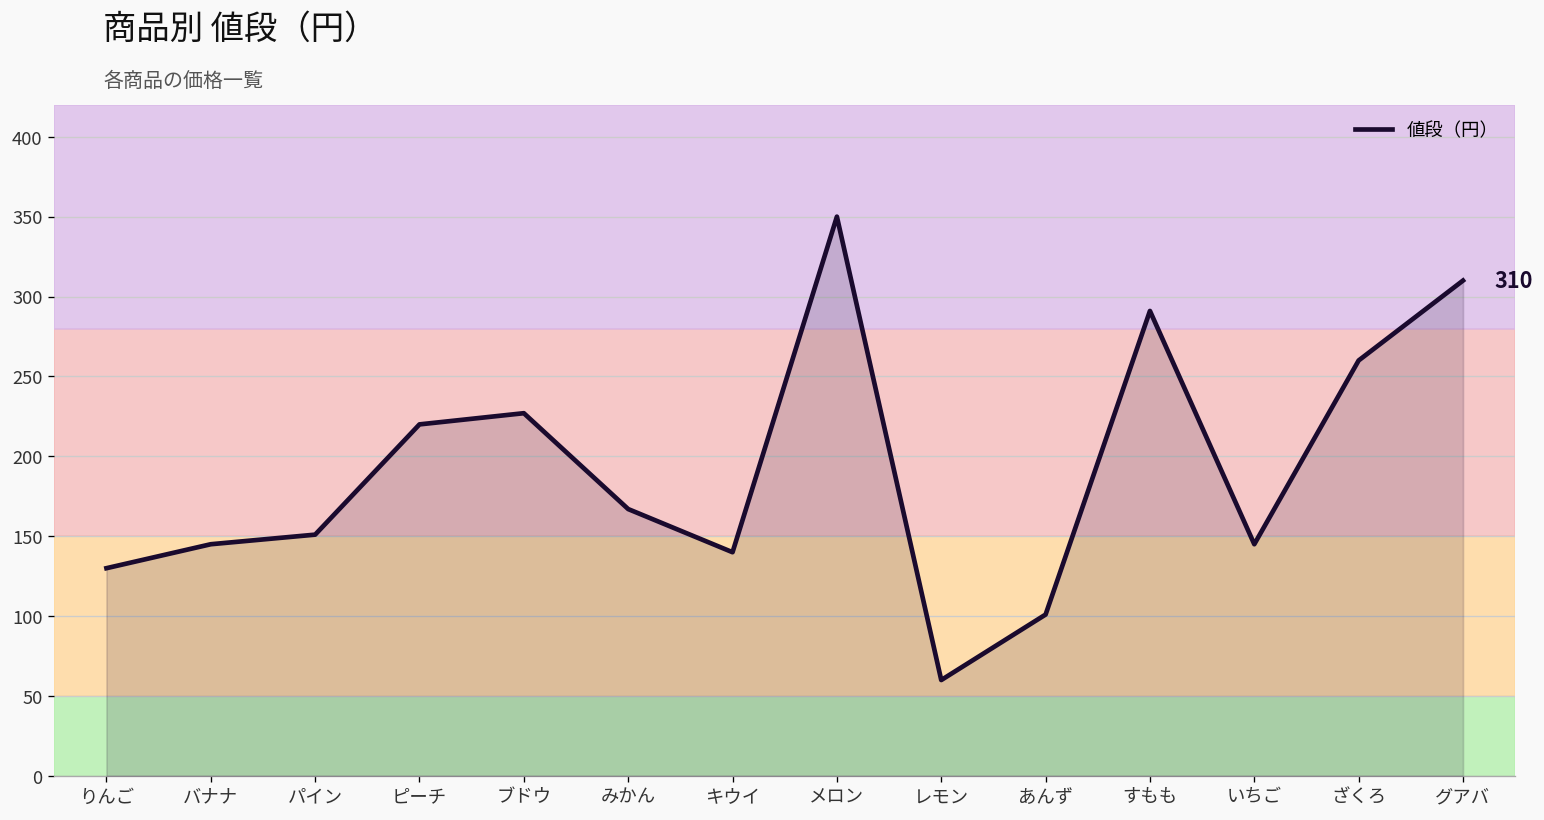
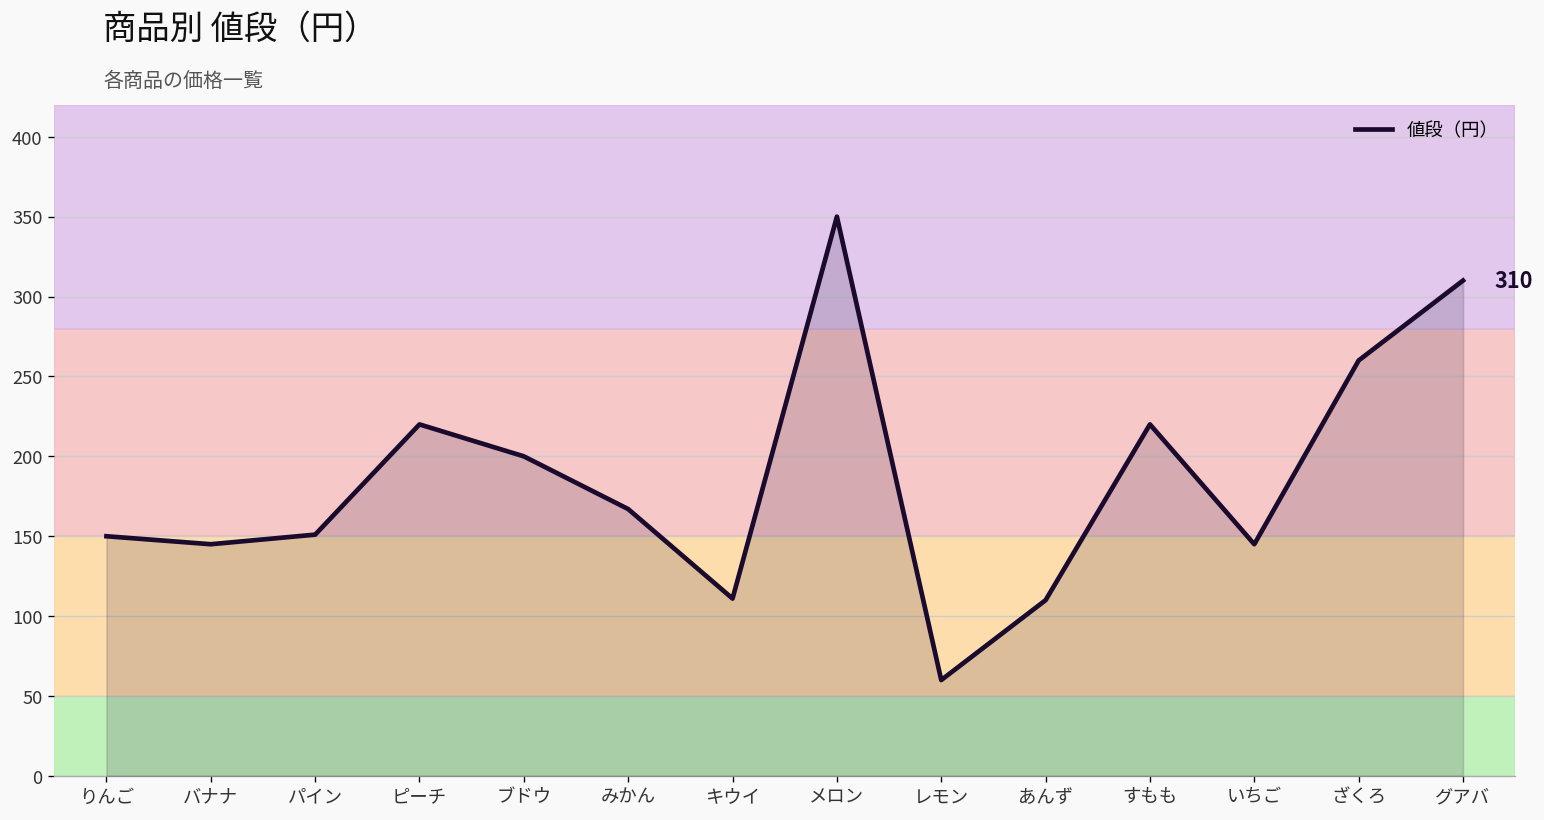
りんご: 130 -> 150
ブドウ: 227 -> 200
キウイ: 140 -> 111
あんず: 101 -> 110
すもも: 291 -> 220
